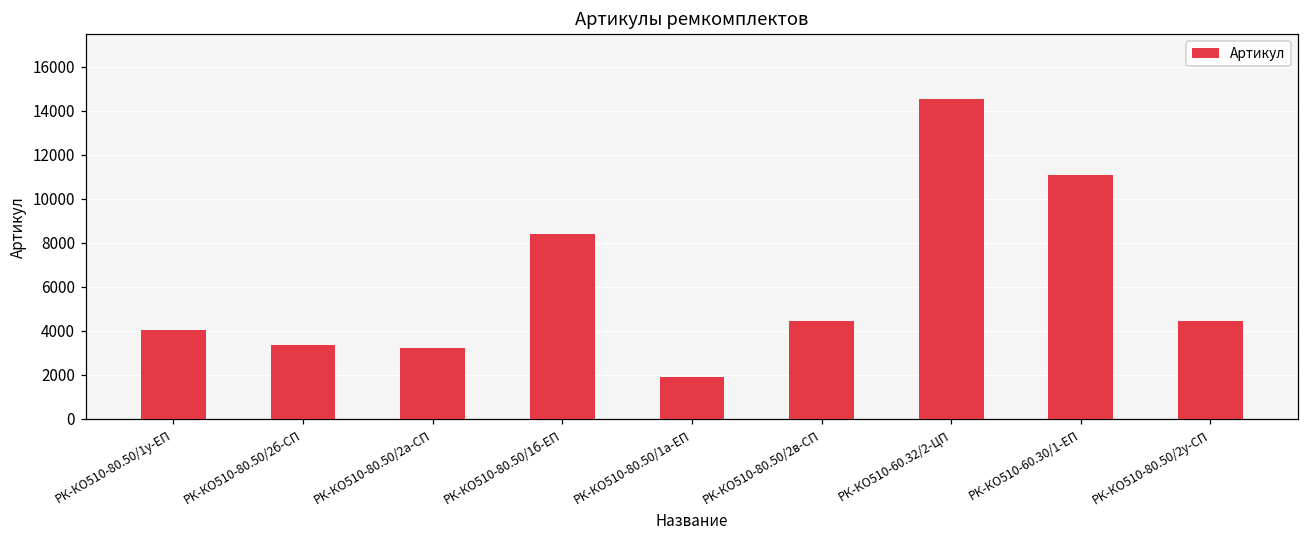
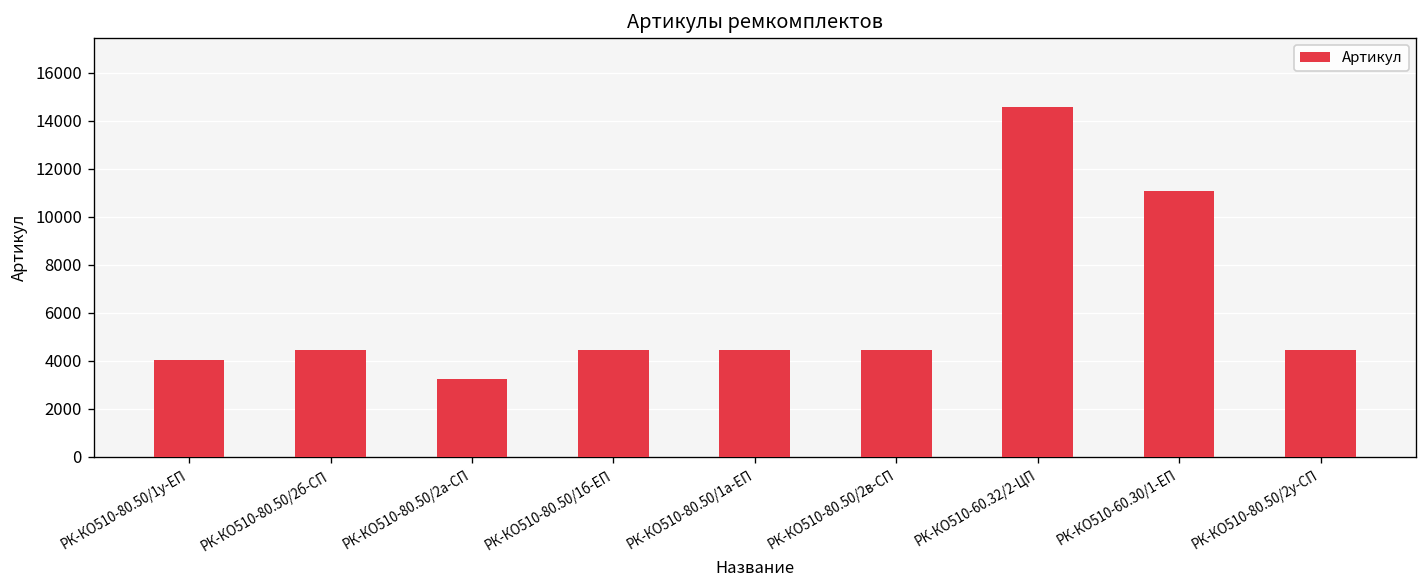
РК-КО510-80.50/2б-СП: 3400 -> 4500
РК-КО510-80.50/1б-ЕП: 8400 -> 4400
РК-КО510-80.50/1а-ЕП: 1900 -> 4400
